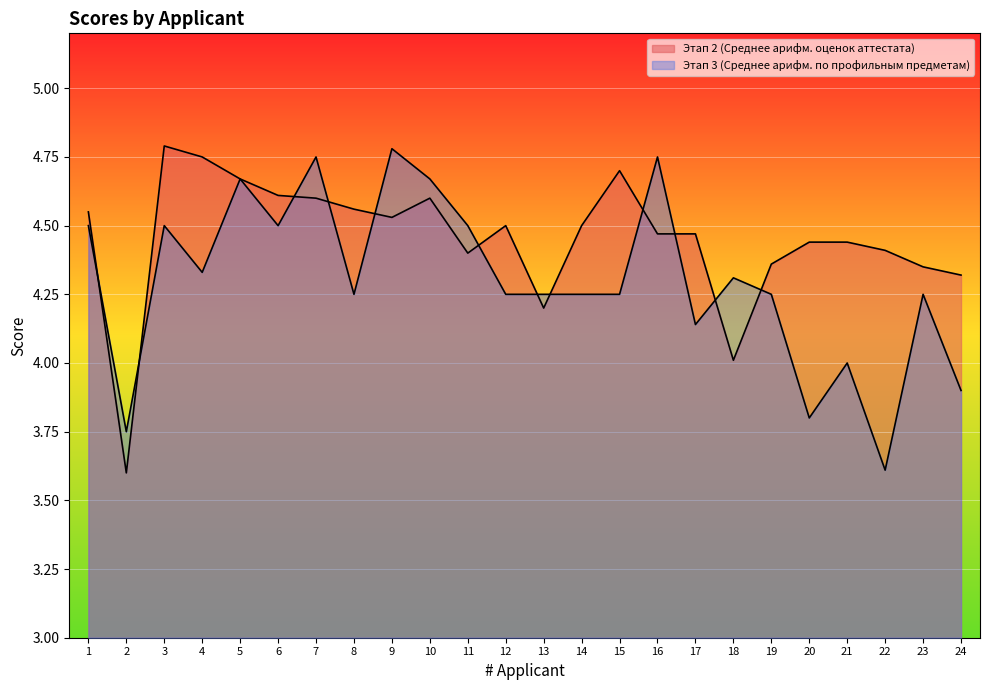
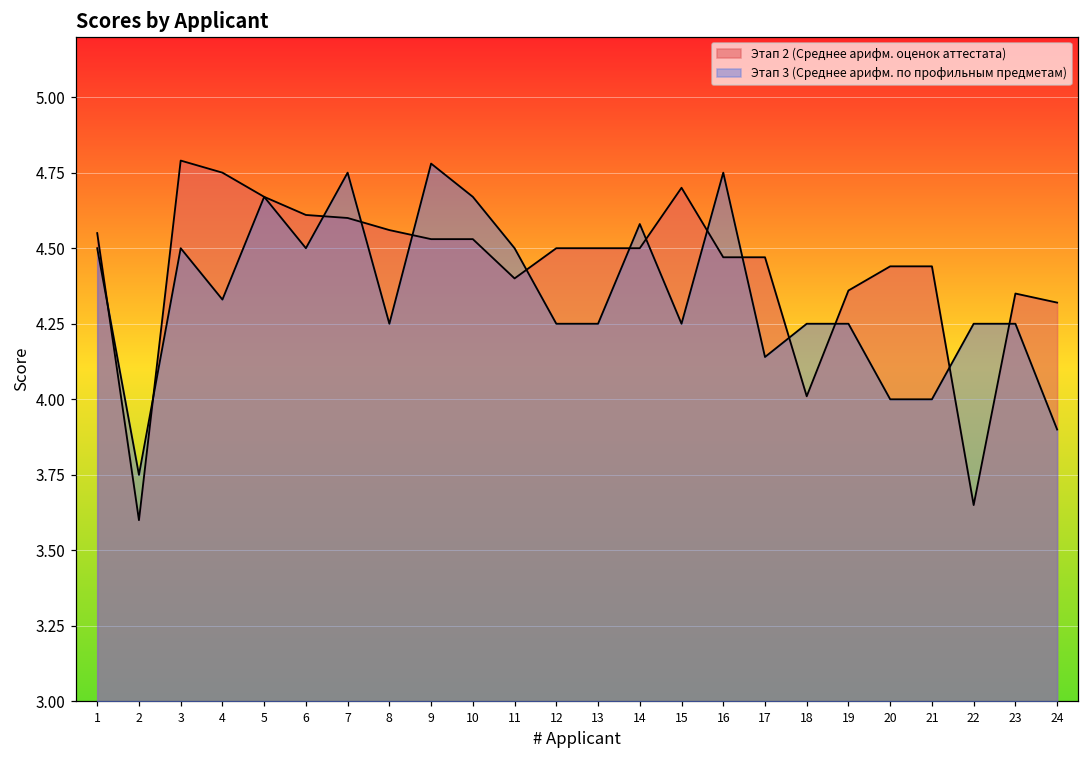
Этап 2 (Среднее арифм. оценок аттестата), 10: 4.60 -> 4.53
Этап 2 (Среднее арифм. оценок аттестата), 13: 4.2 -> 4.5
Этап 3 (Среднее арифм. по профильным предметам), 14: 4.25 -> 4.58
Этап 3 (Среднее арифм. по профильным предметам), 18: 4.31 -> 4.25
Этап 3 (Среднее арифм. по профильным предметам), 20: 3.8 -> 4.0
Этап 2 (Среднее арифм. оценок аттестата), 22: 4.41 -> 3.65
Этап 3 (Среднее арифм. по профильным предметам), 22: 3.61 -> 4.25
